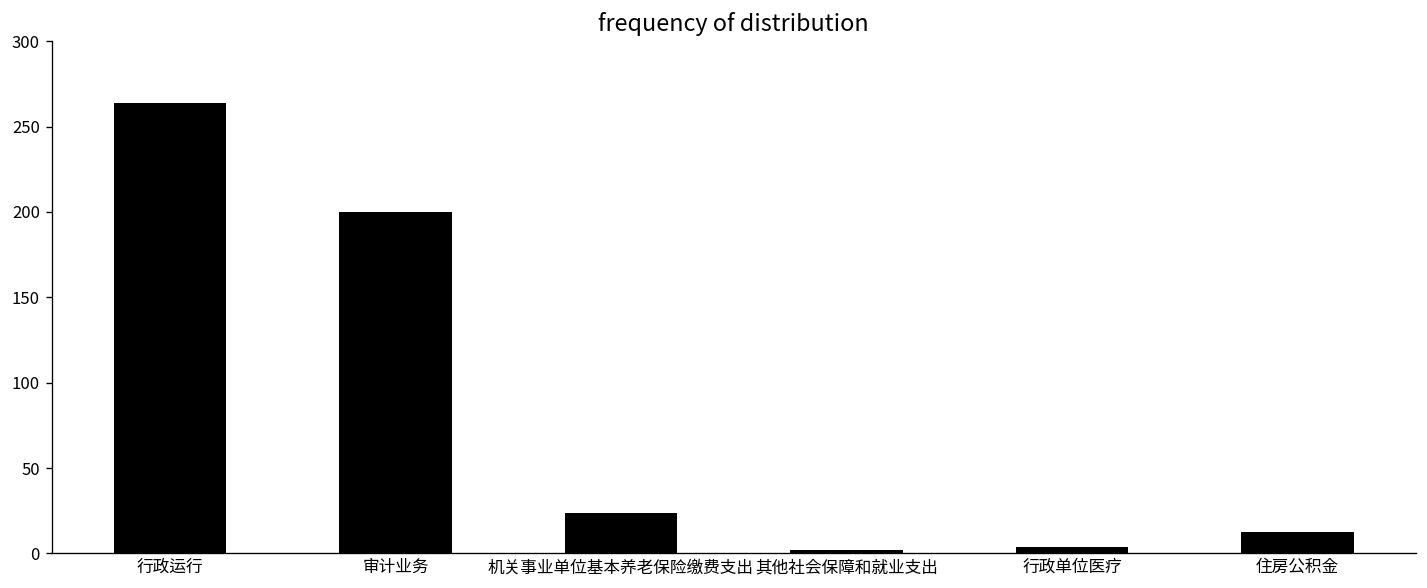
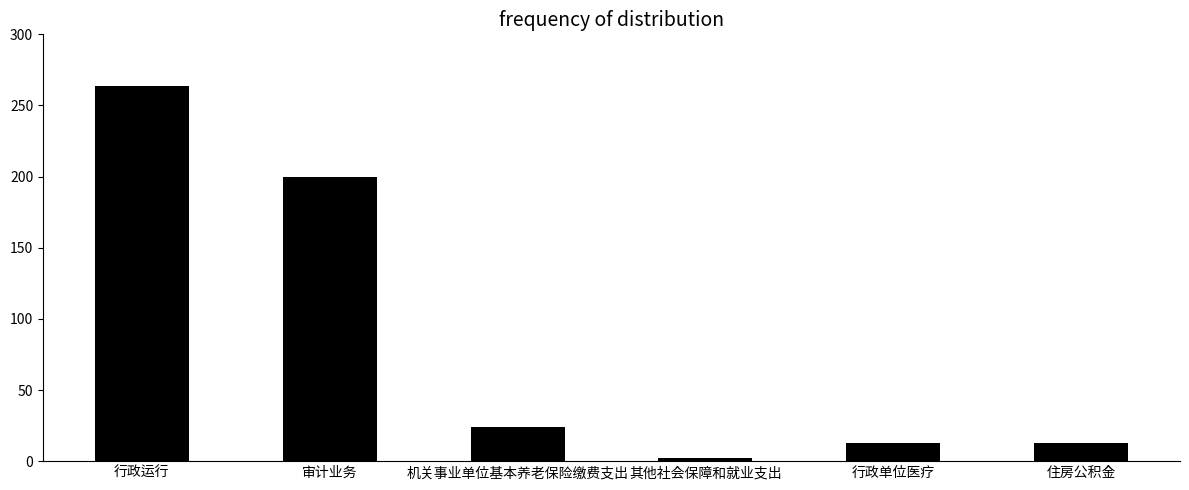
行政单位医疗: 4 -> 13
